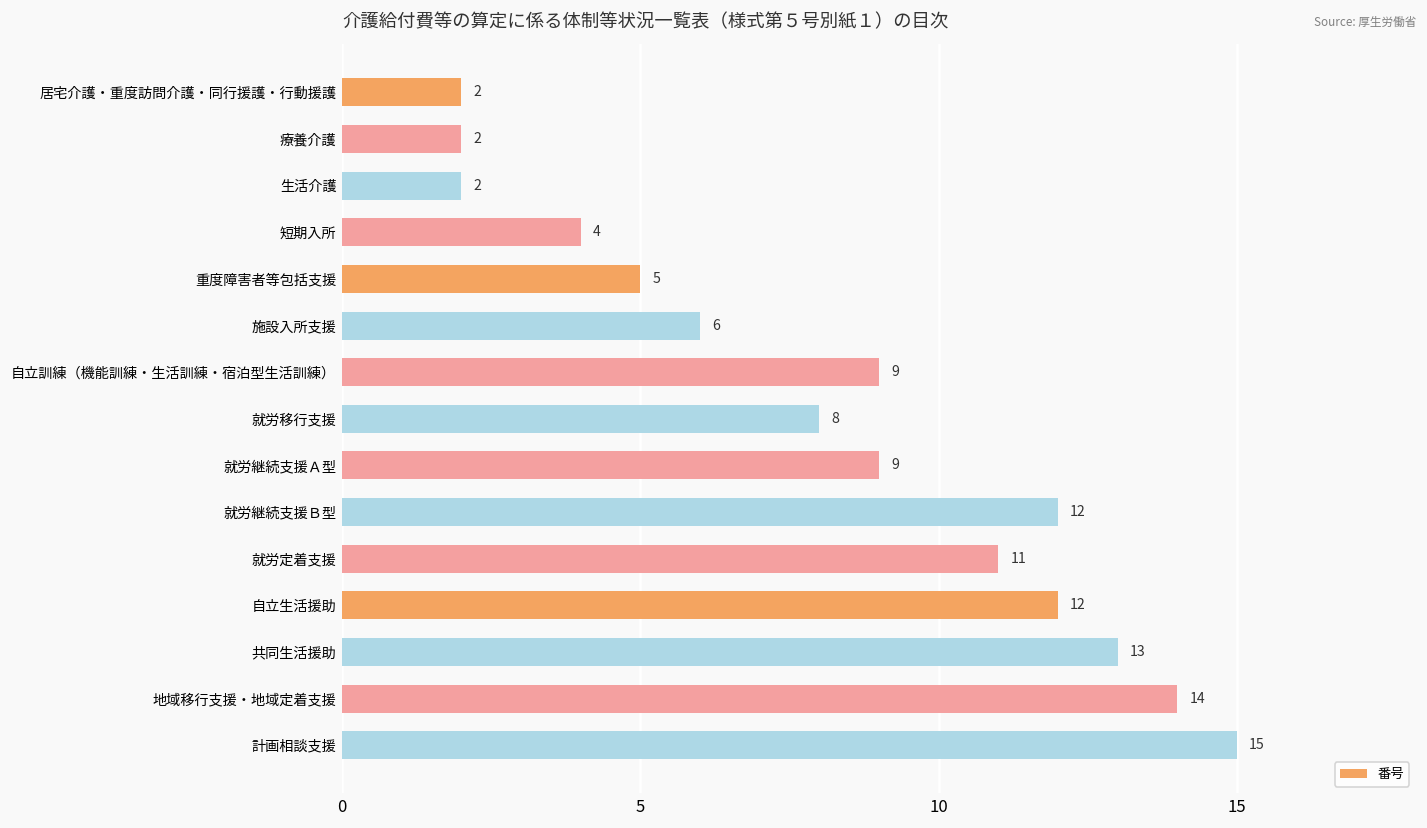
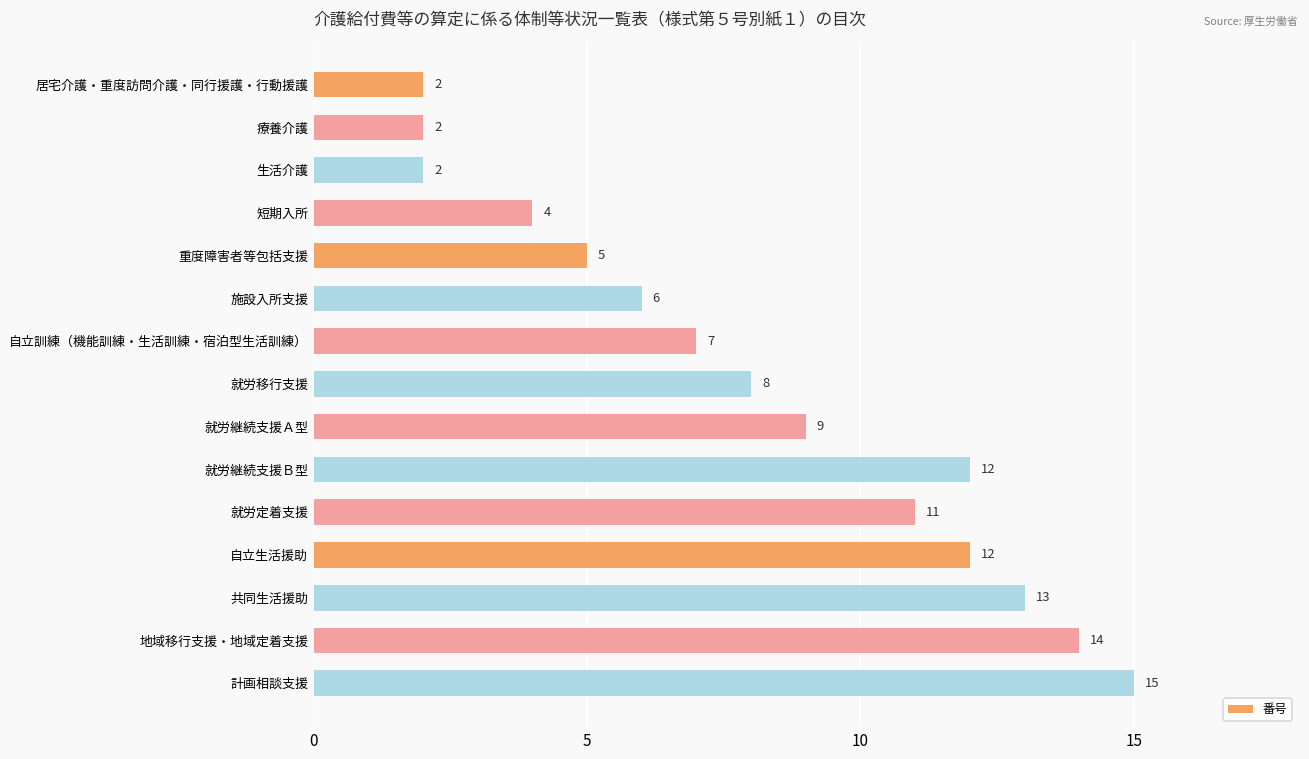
自立訓練（機能訓練・生活訓練・宿泊型生活訓練）: 9 -> 7
